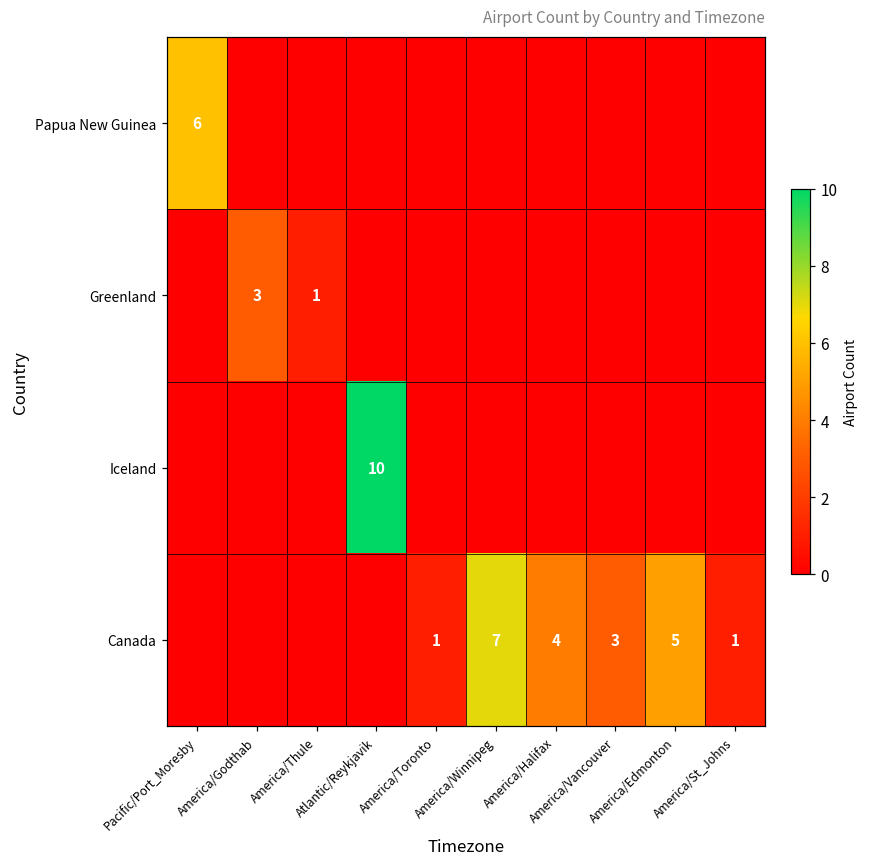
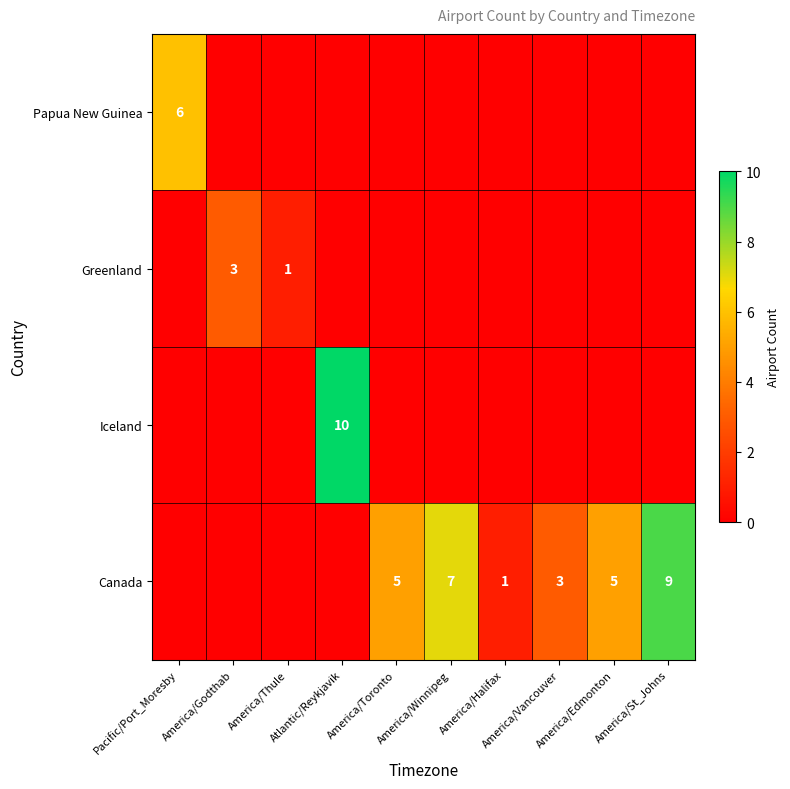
Canada, America/Toronto: 1 -> 5
Canada, America/Halifax: 4 -> 1
Canada, America/St_Johns: 1 -> 9
